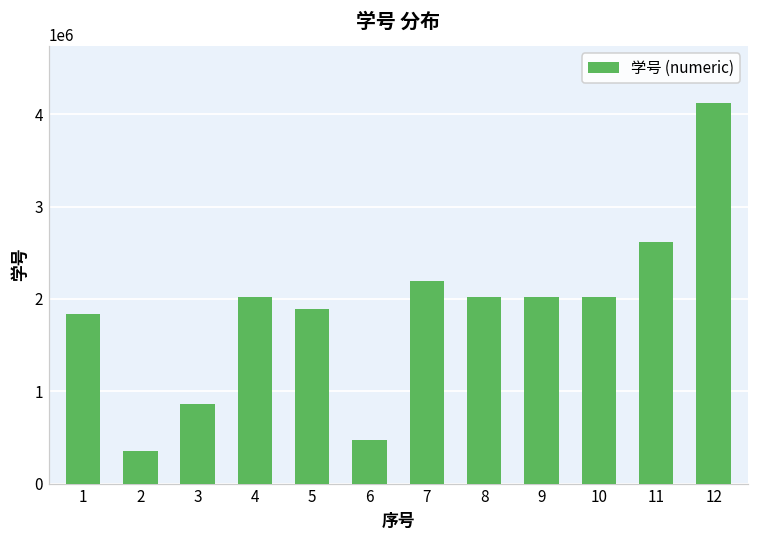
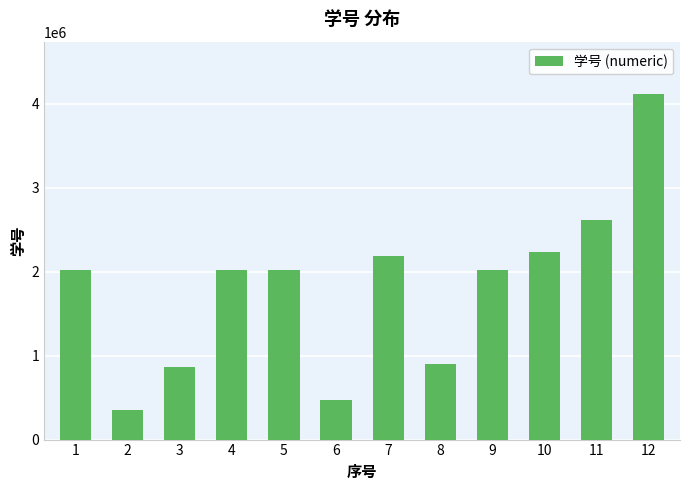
1: 1800000 -> 2000000
5: 1900000 -> 2000000
8: 2000000 -> 900000
10: 2000000 -> 2200000
